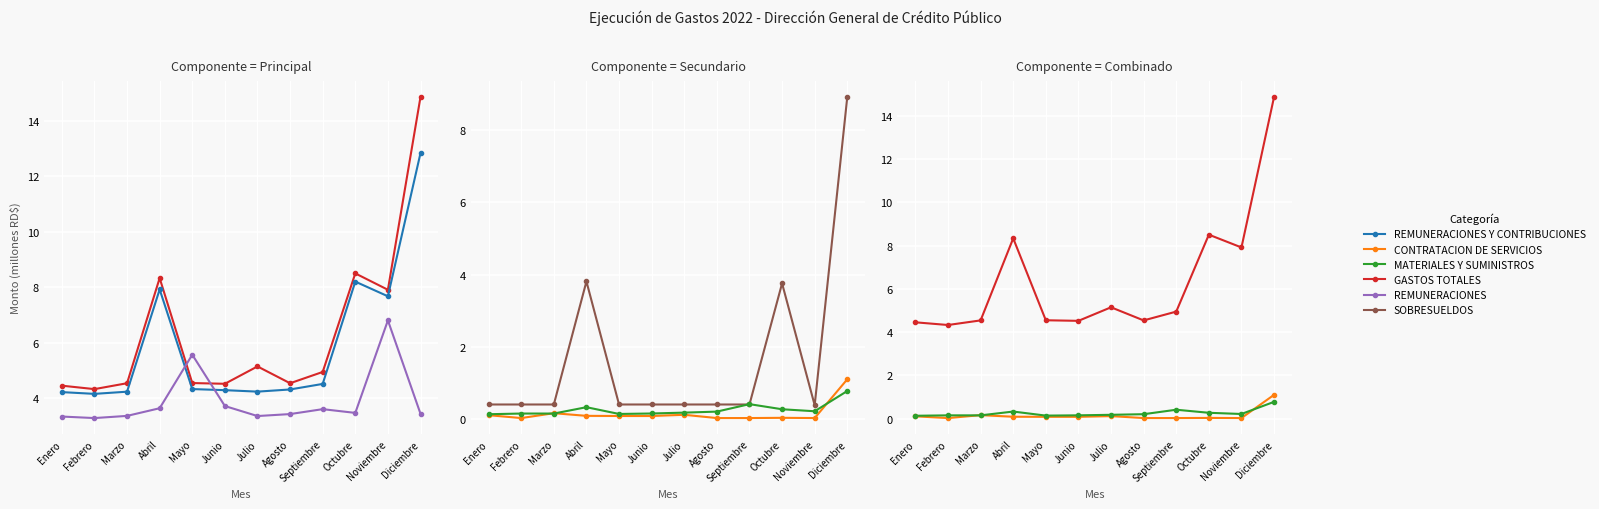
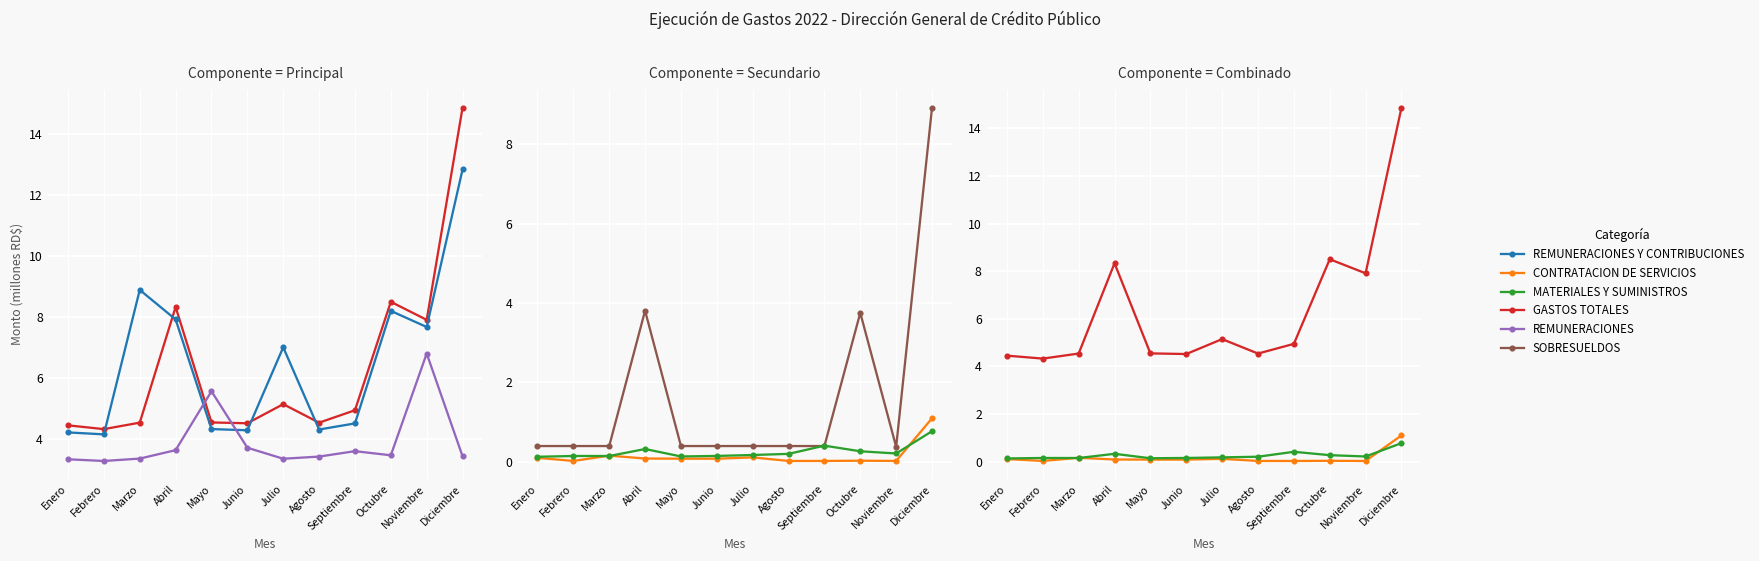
Componente = Principal, REMUNERACIONES Y CONTRIBUCIONES, Marzo: 4.2 -> 8.9
Componente = Principal, REMUNERACIONES Y CONTRIBUCIONES, Julio: 4.2 -> 7.0
